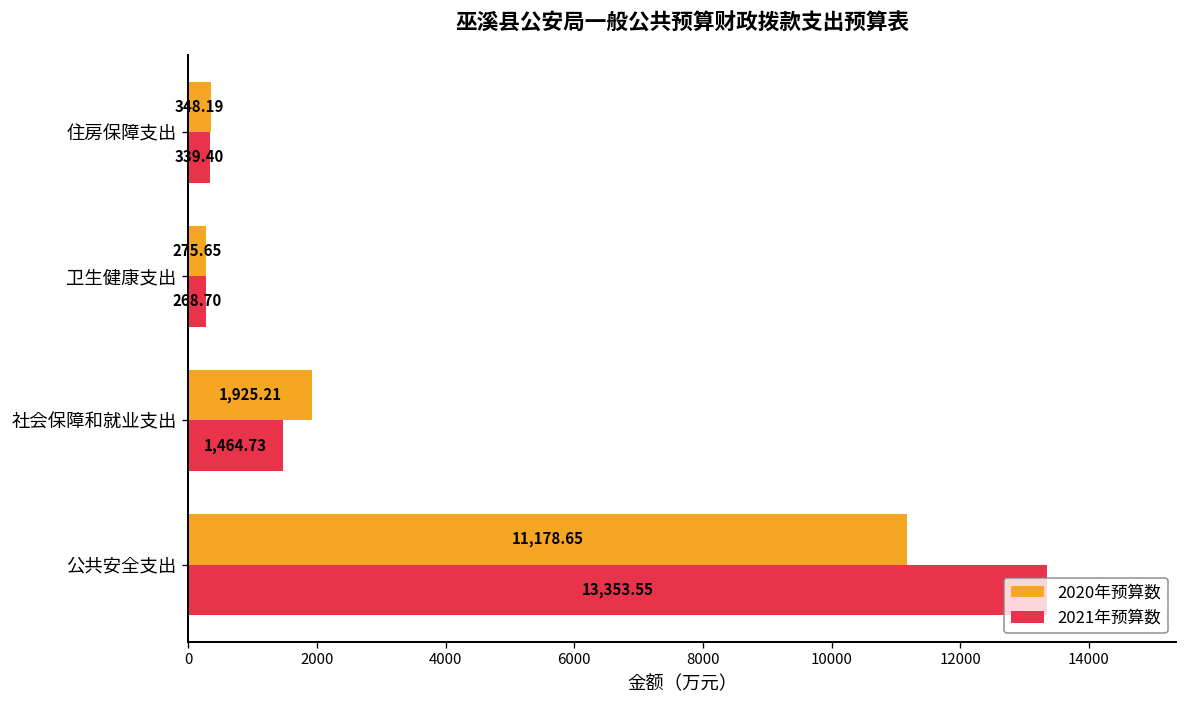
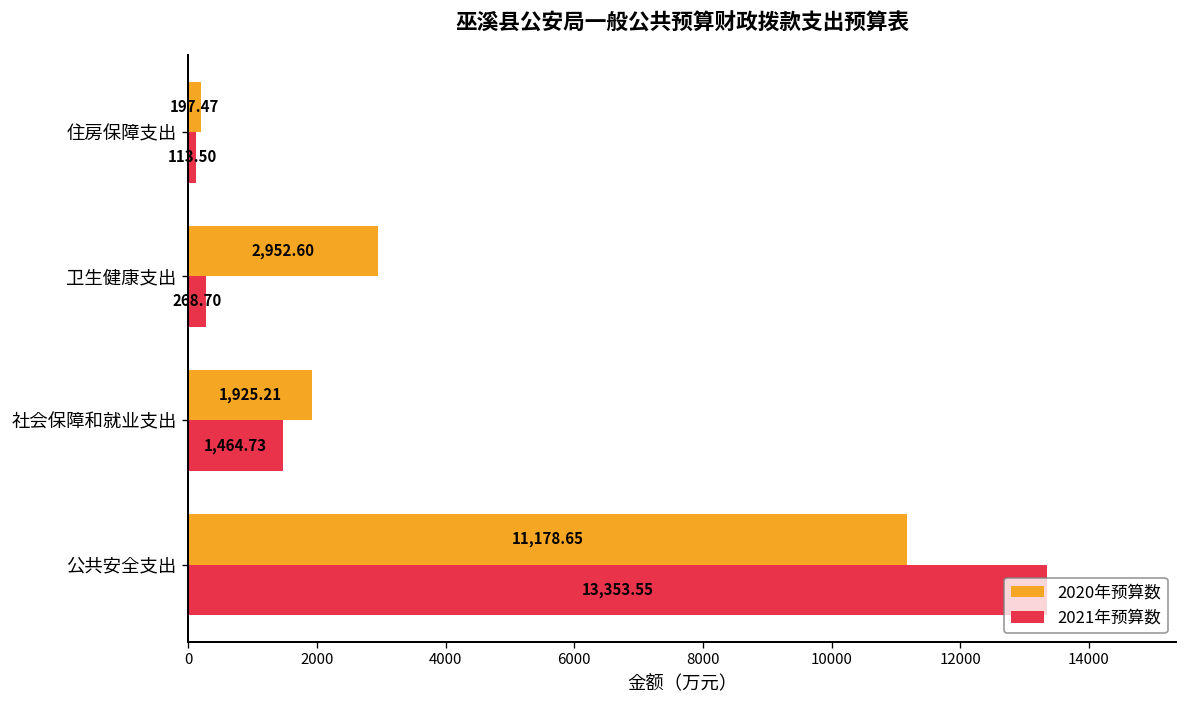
2020年预算数, 住房保障支出: 348.19 -> 197.47
2021年预算数, 住房保障支出: 339.40 -> 113.50
2020年预算数, 卫生健康支出: 275.65 -> 2,952.60
